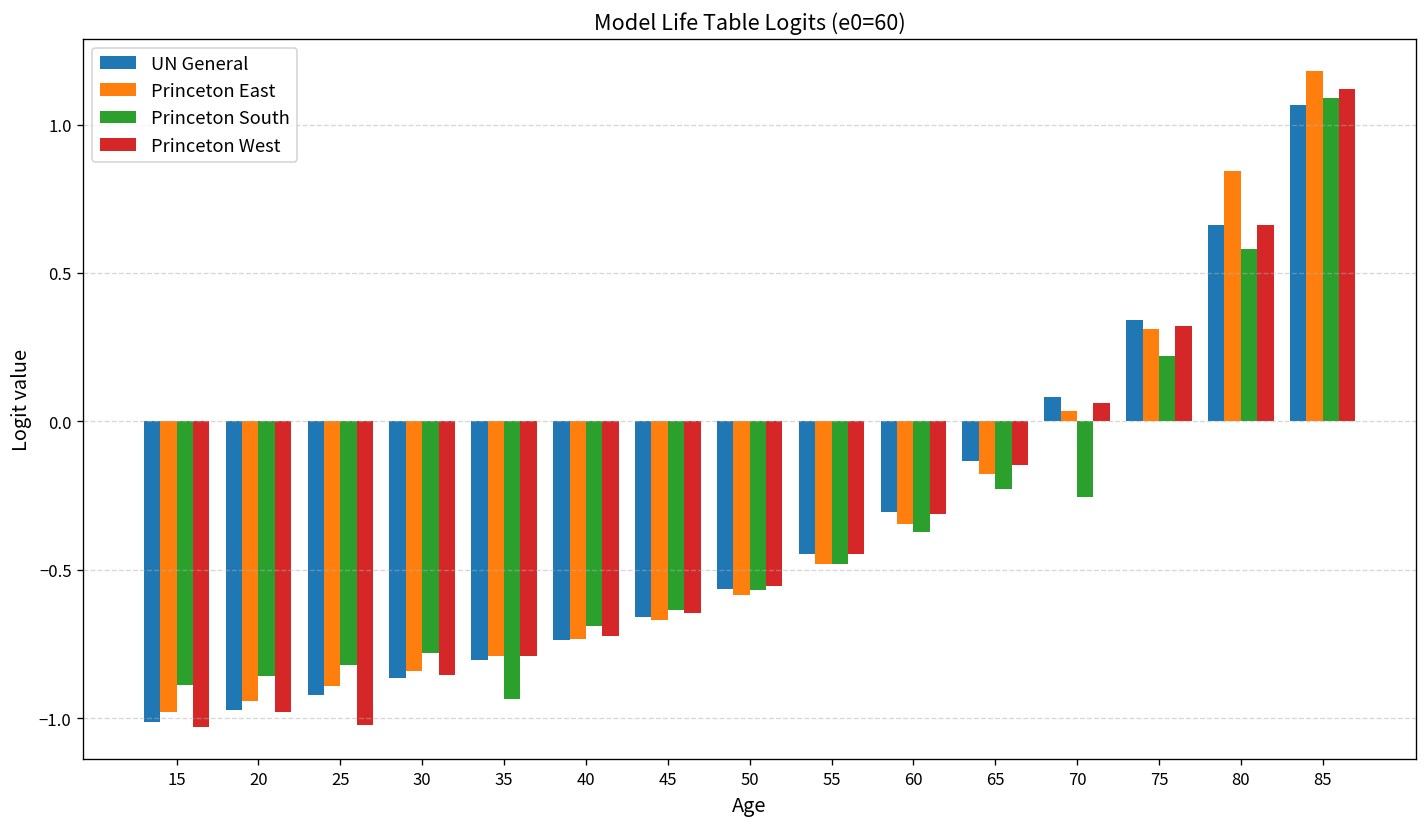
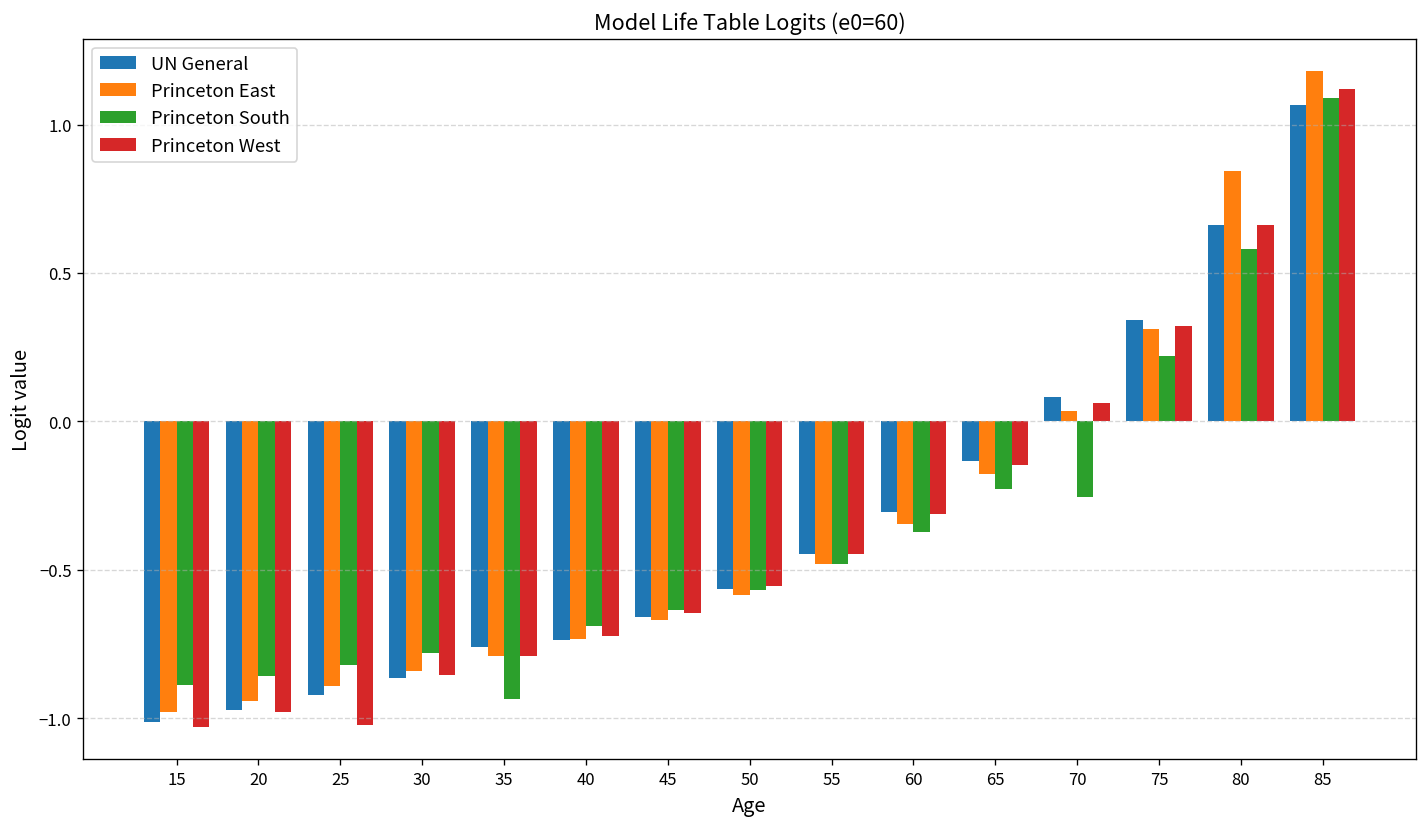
UN General, 35: -0.81 -> -0.76
